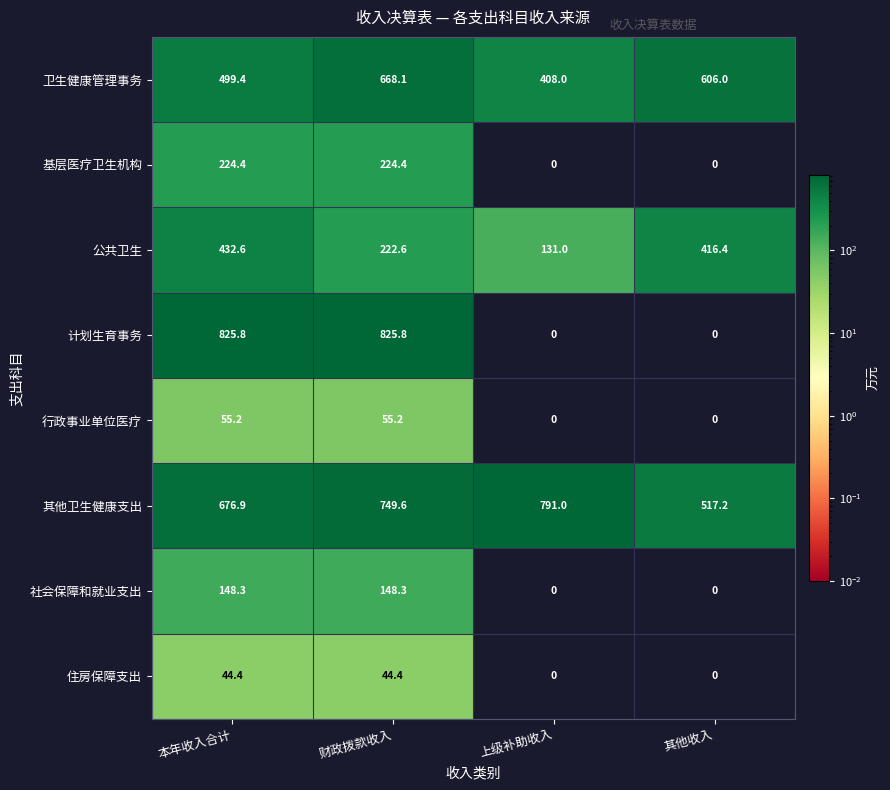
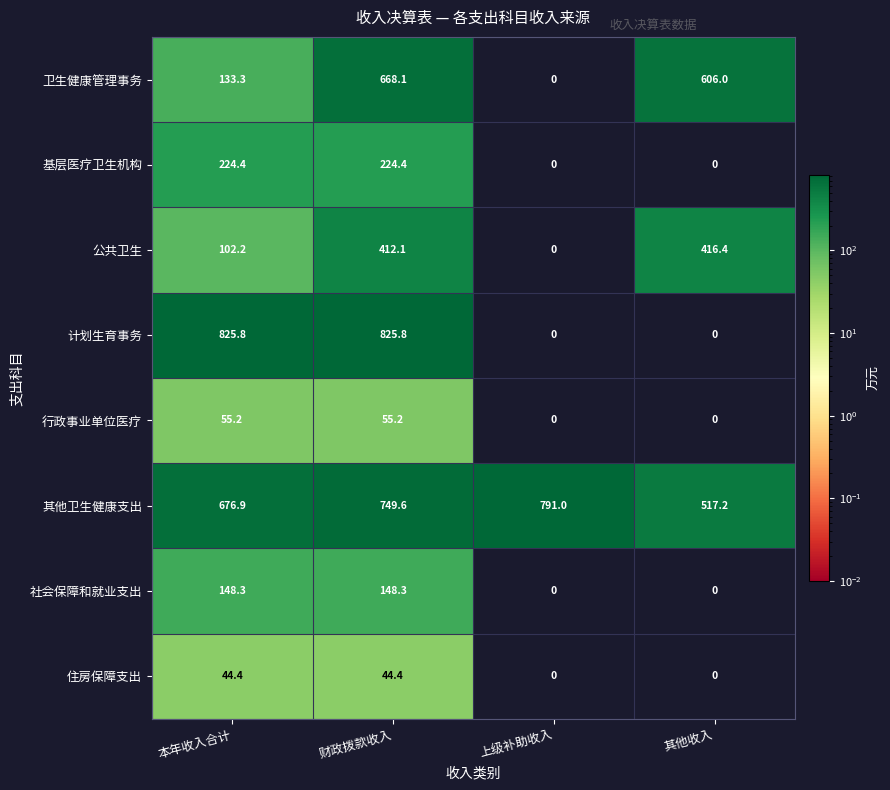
卫生健康管理事务, 本年收入合计: 499.4 -> 133.3
卫生健康管理事务, 上级补助收入: 408.0 -> 0
公共卫生, 本年收入合计: 432.6 -> 102.2
公共卫生, 财政拨款收入: 222.6 -> 412.1
公共卫生, 上级补助收入: 131.0 -> 0
